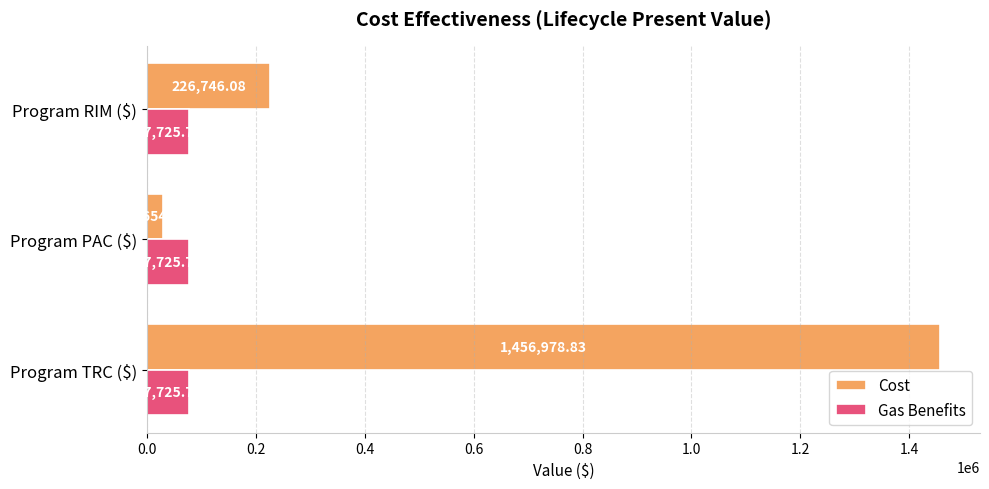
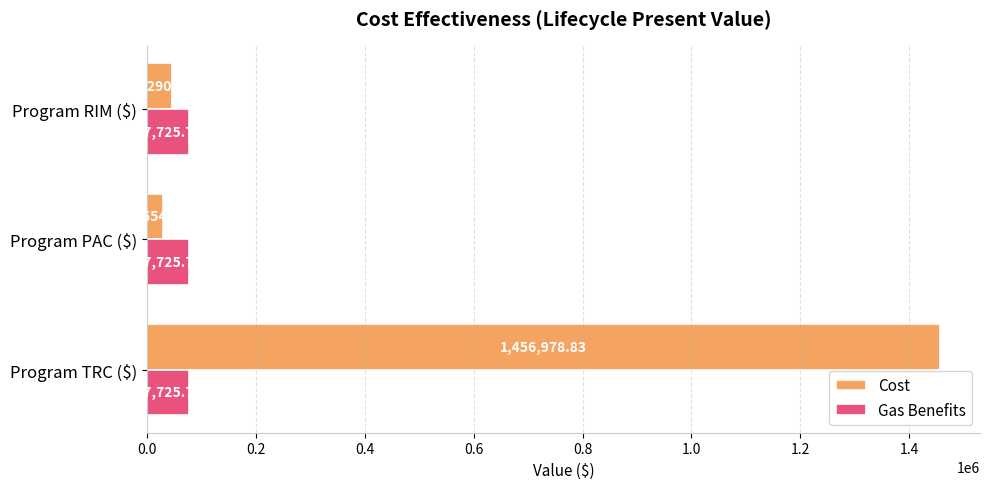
Cost, Program RIM ($): 230000 -> 50000
